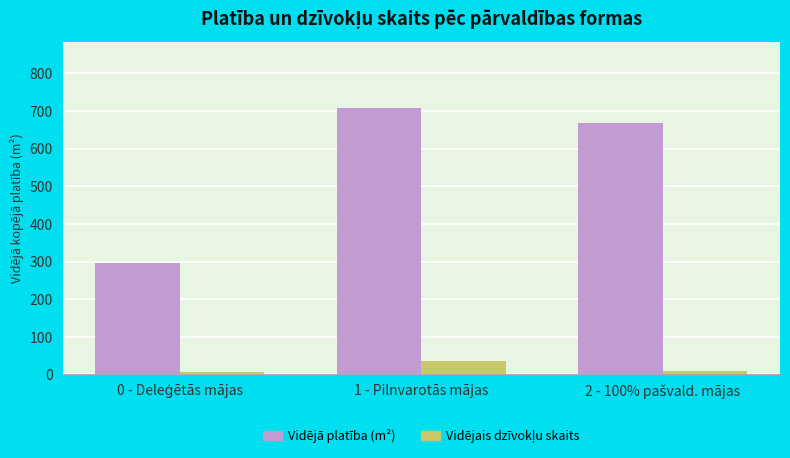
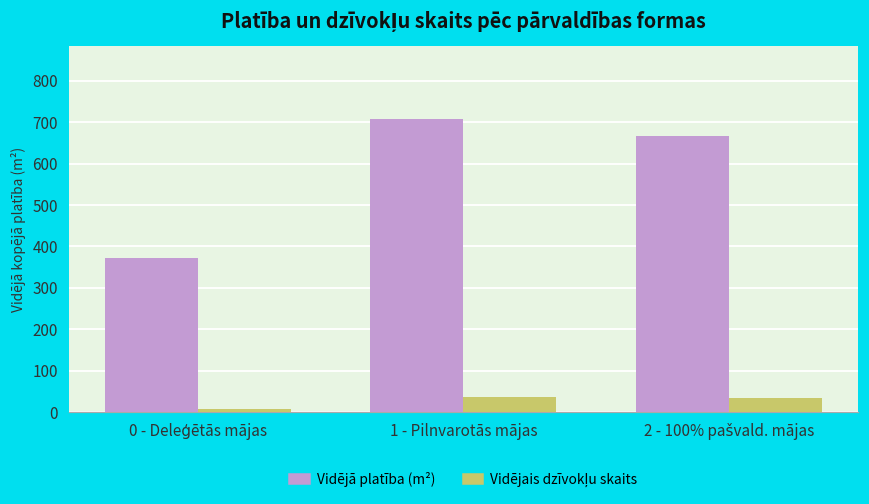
Vidējā platība (m²), 0 - Deleģētās mājas: 300 -> 370
Vidējais dzīvokļu skaits, 2 - 100% pašvald. mājas: 10 -> 40
